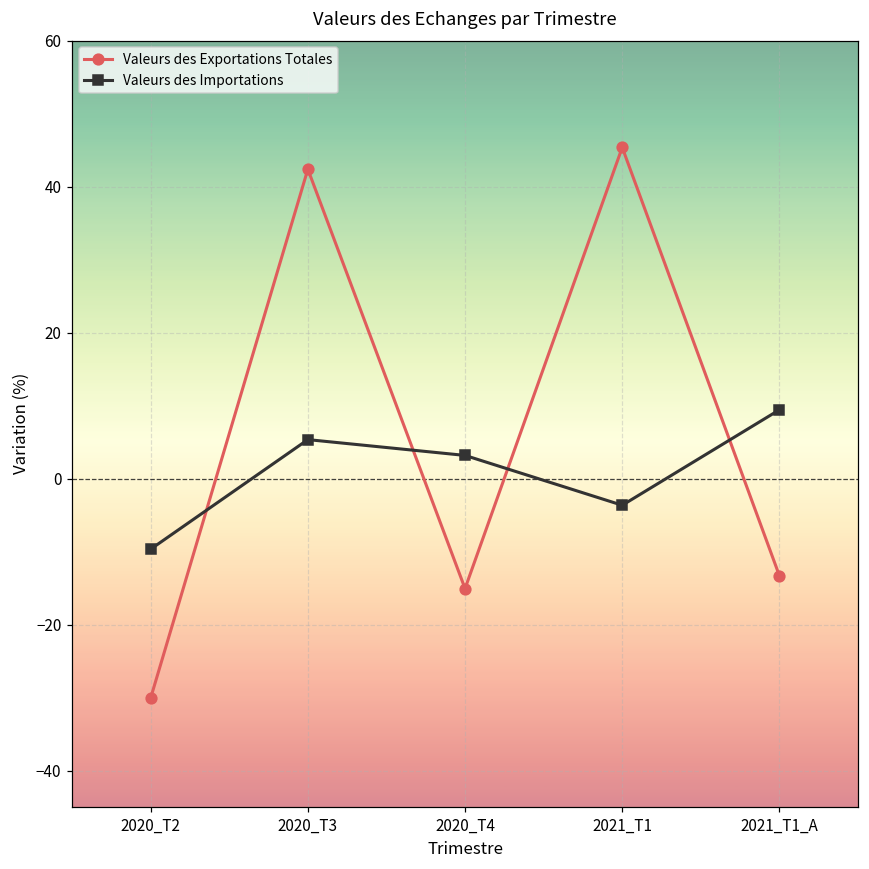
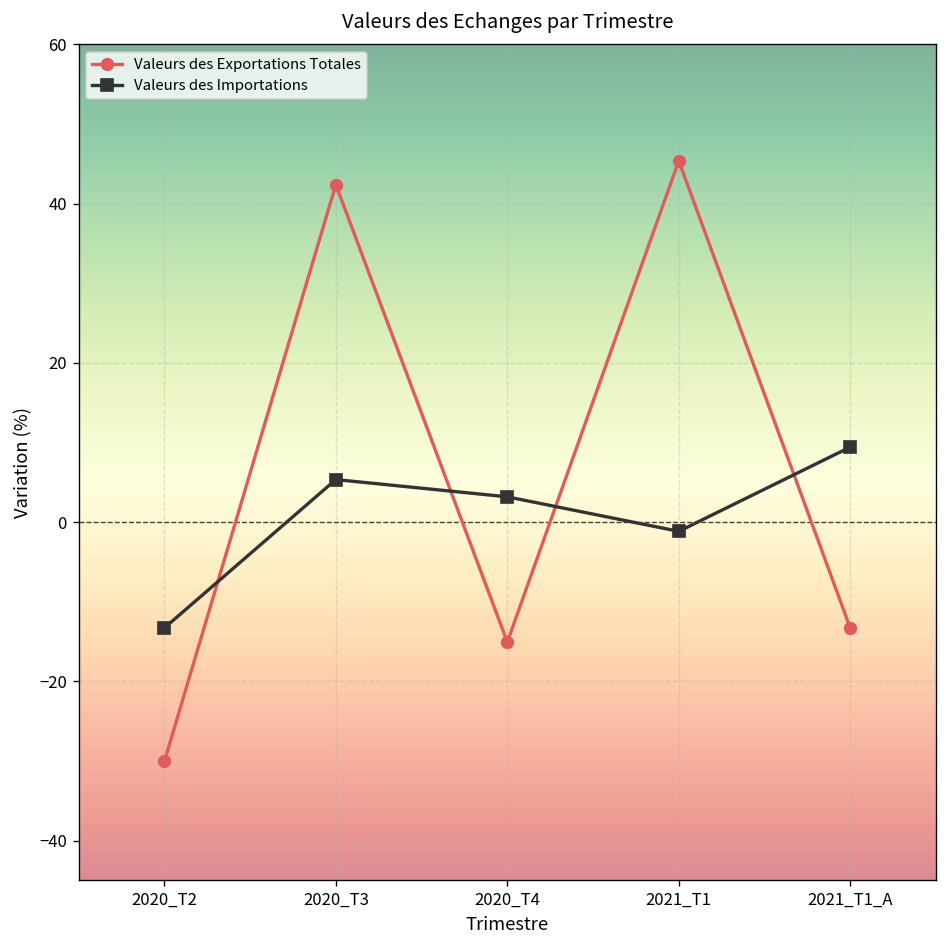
Valeurs des Importations, 2020_T2: -10 -> -13
Valeurs des Importations, 2021_T1: -4 -> -1
